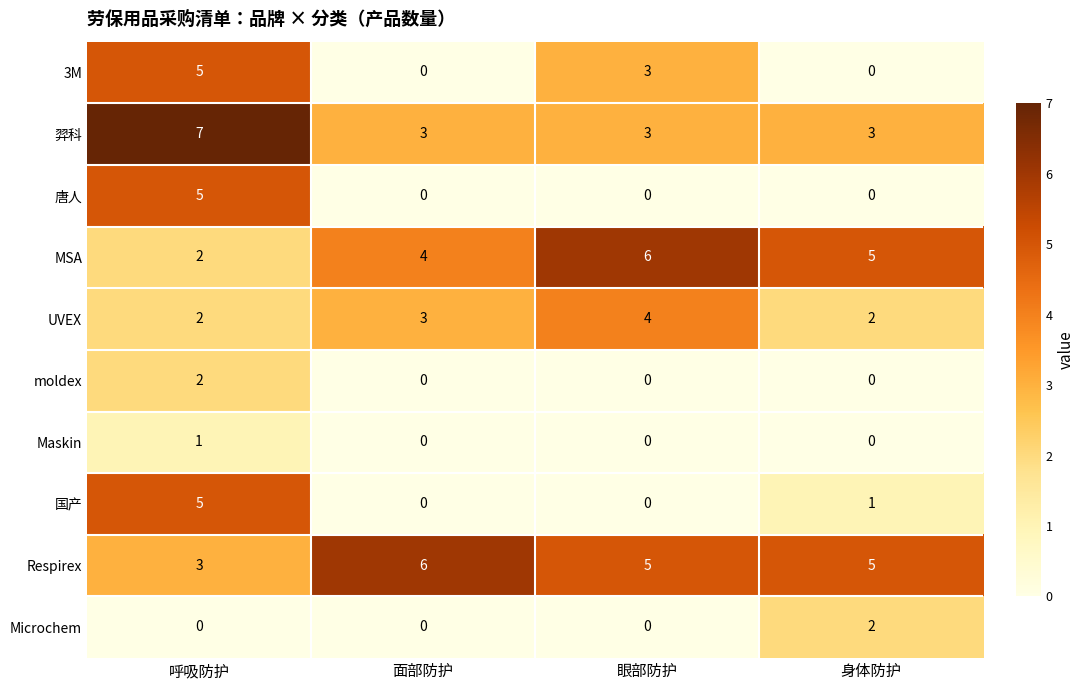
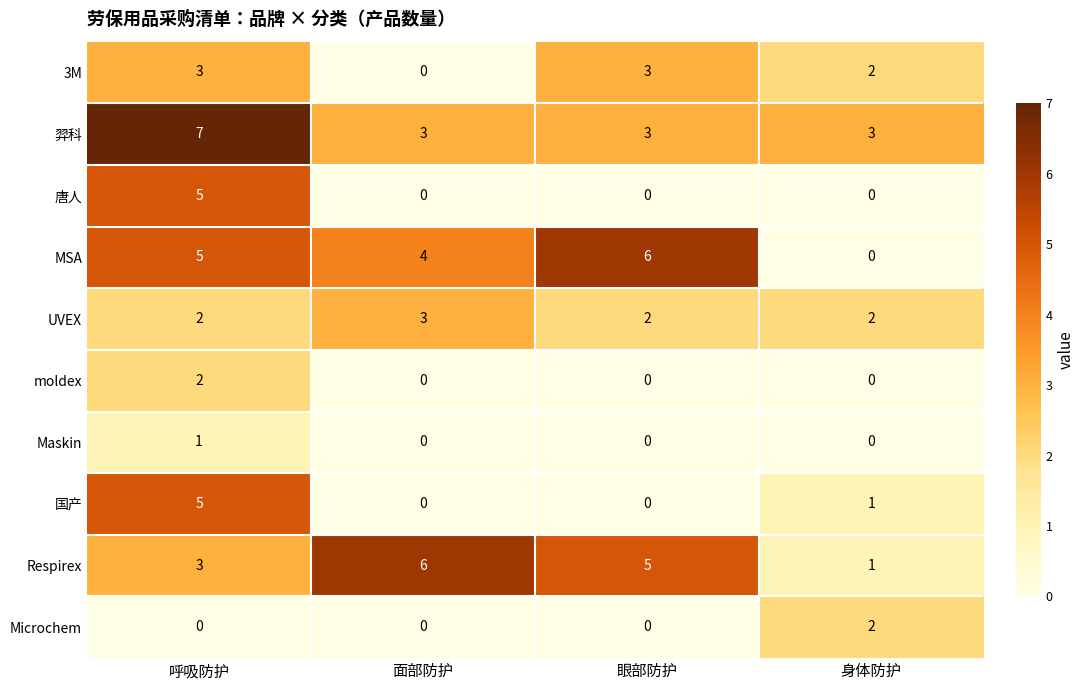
3M, 呼吸防护: 5 -> 3
3M, 身体防护: 0 -> 2
MSA, 呼吸防护: 2 -> 5
MSA, 身体防护: 5 -> 0
UVEX, 眼部防护: 4 -> 2
Respirex, 身体防护: 5 -> 1
